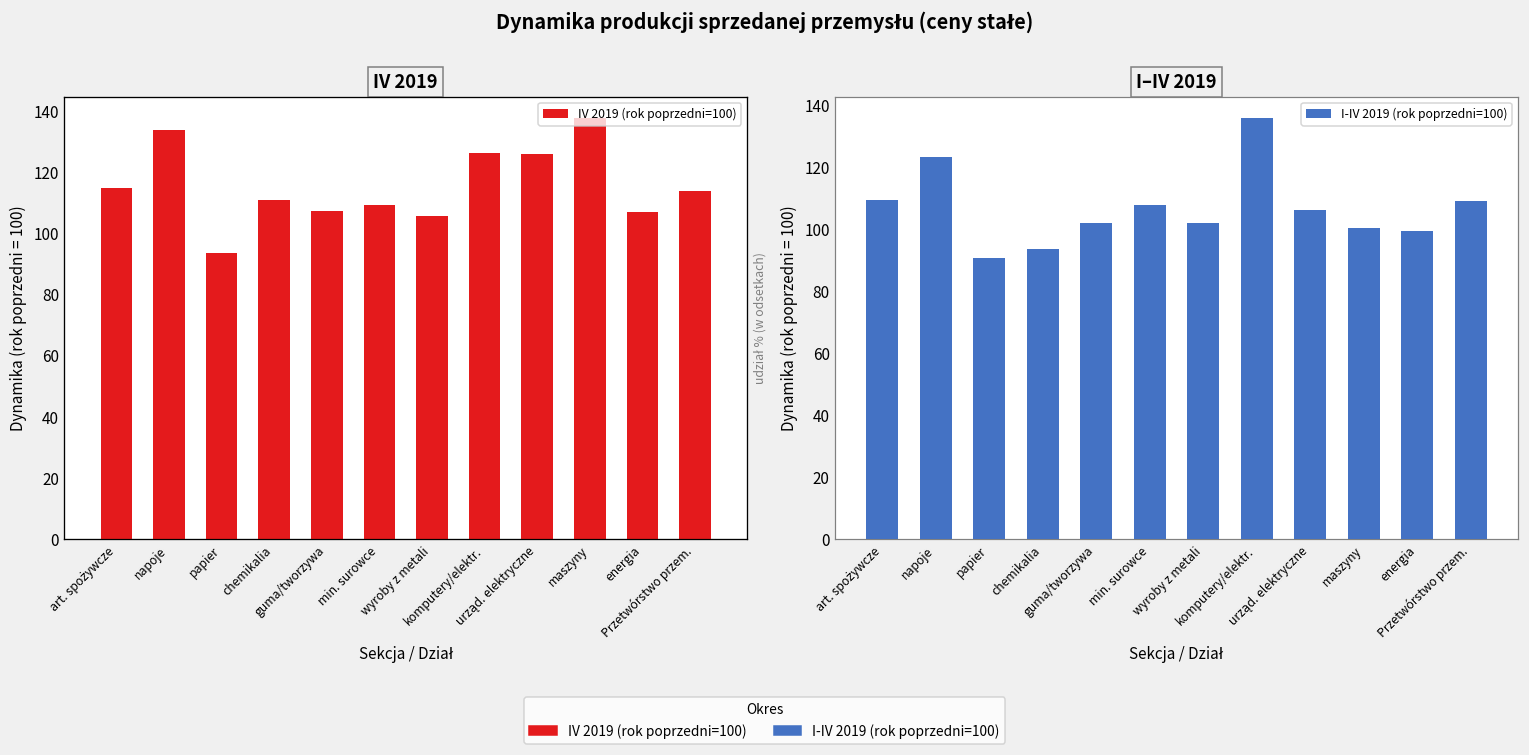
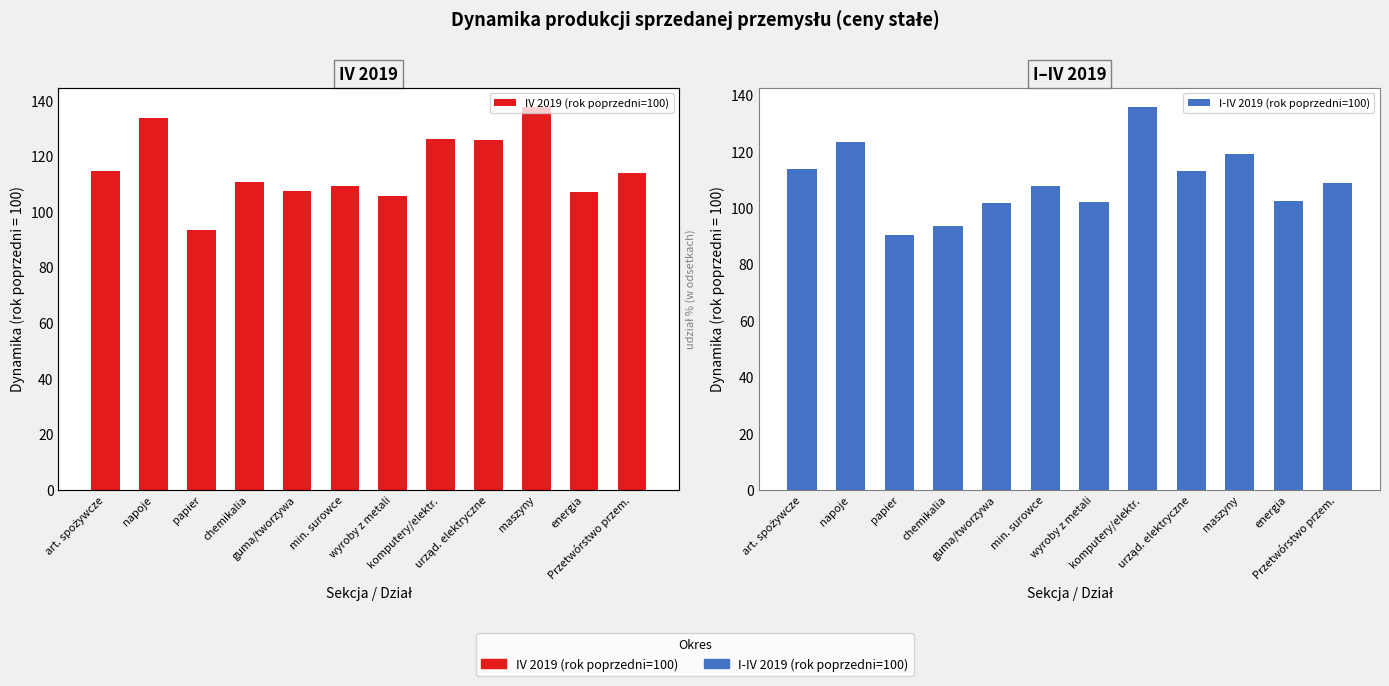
I–IV 2019, art. spożywcze: 109 -> 114
I–IV 2019, urząd. elektryczne: 106 -> 113
I–IV 2019, maszyny: 100 -> 119
I–IV 2019, energia: 100 -> 103
